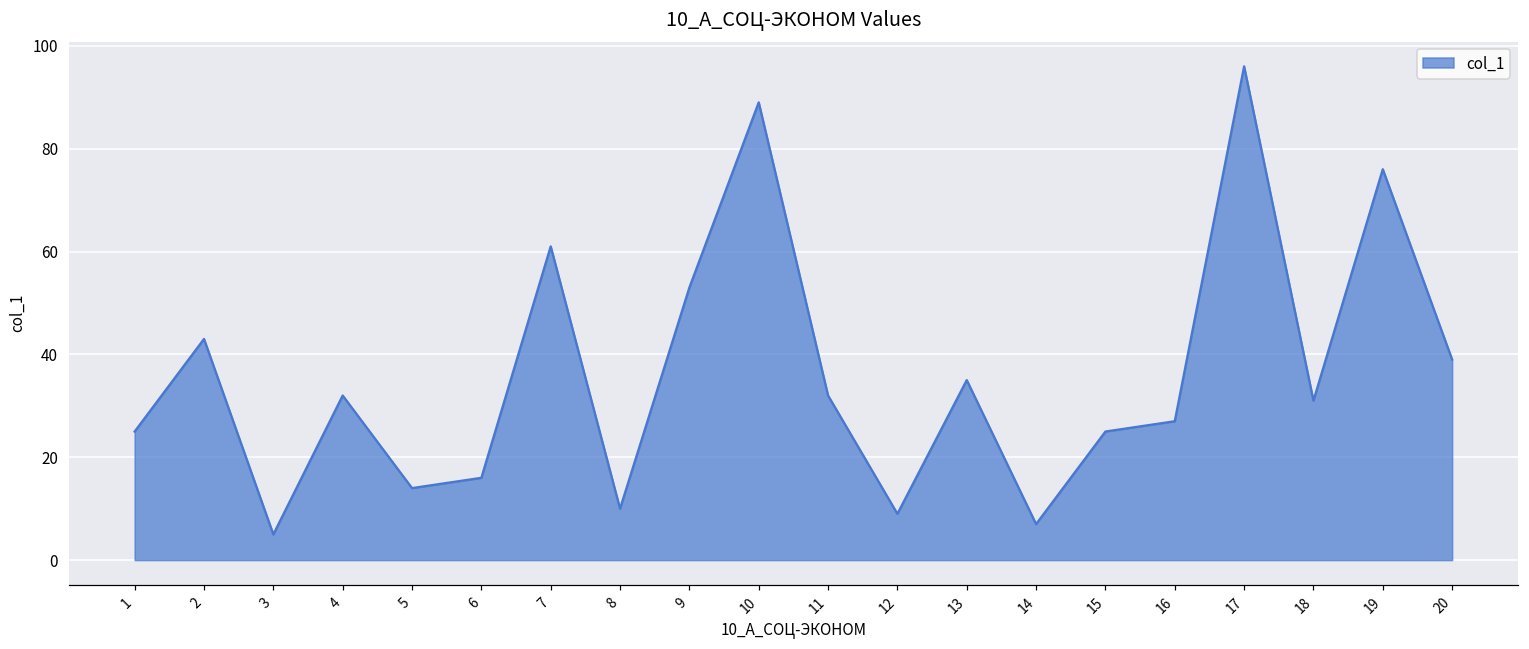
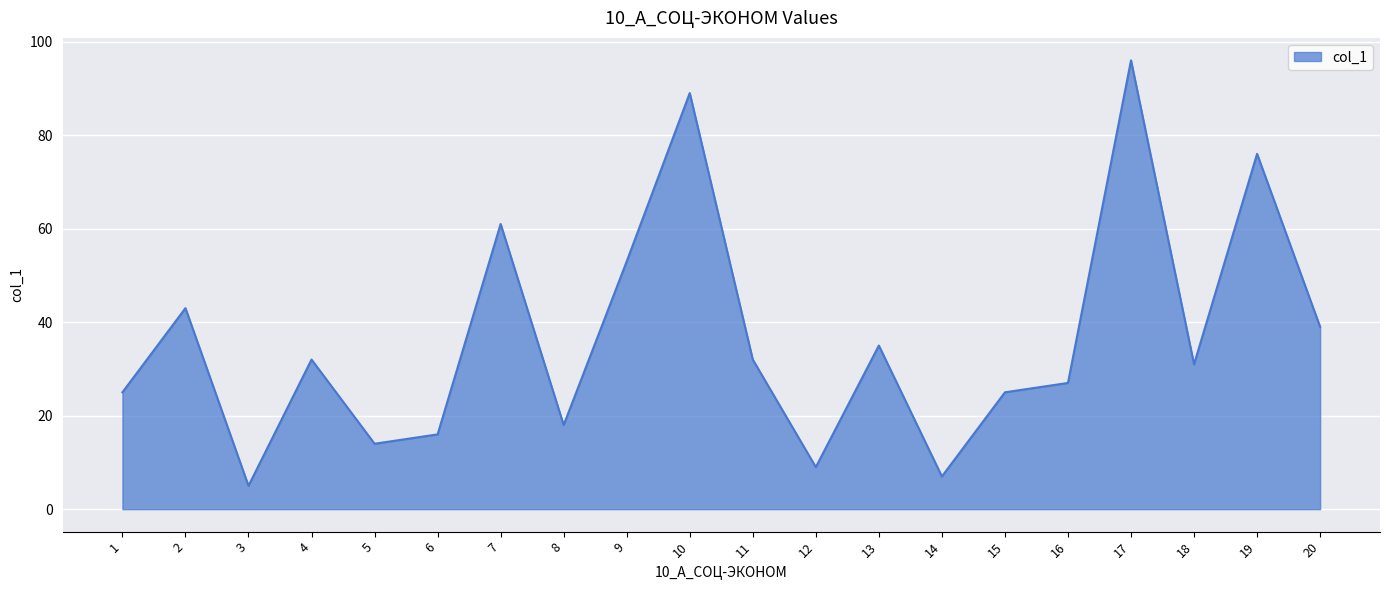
8: 10 -> 18
